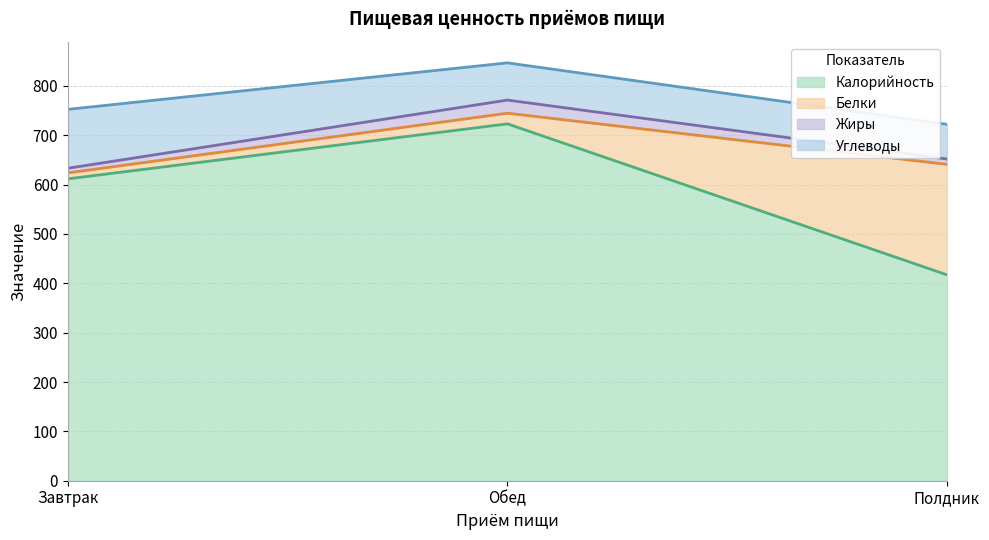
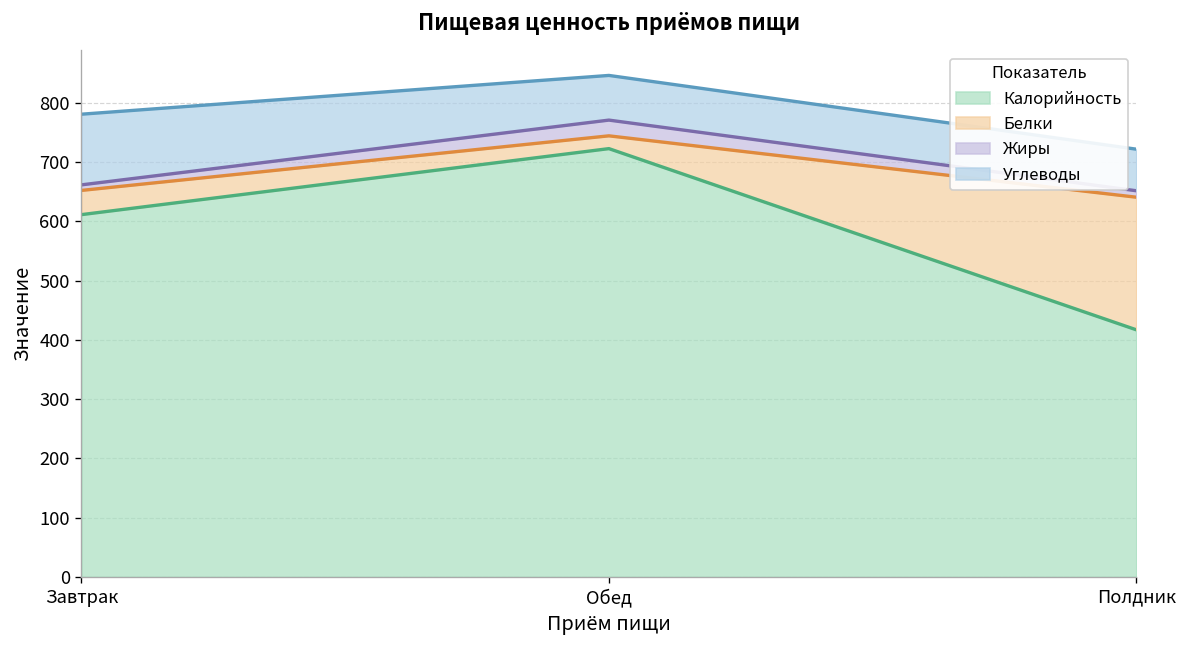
Белки, Завтрак: 10 -> 40
